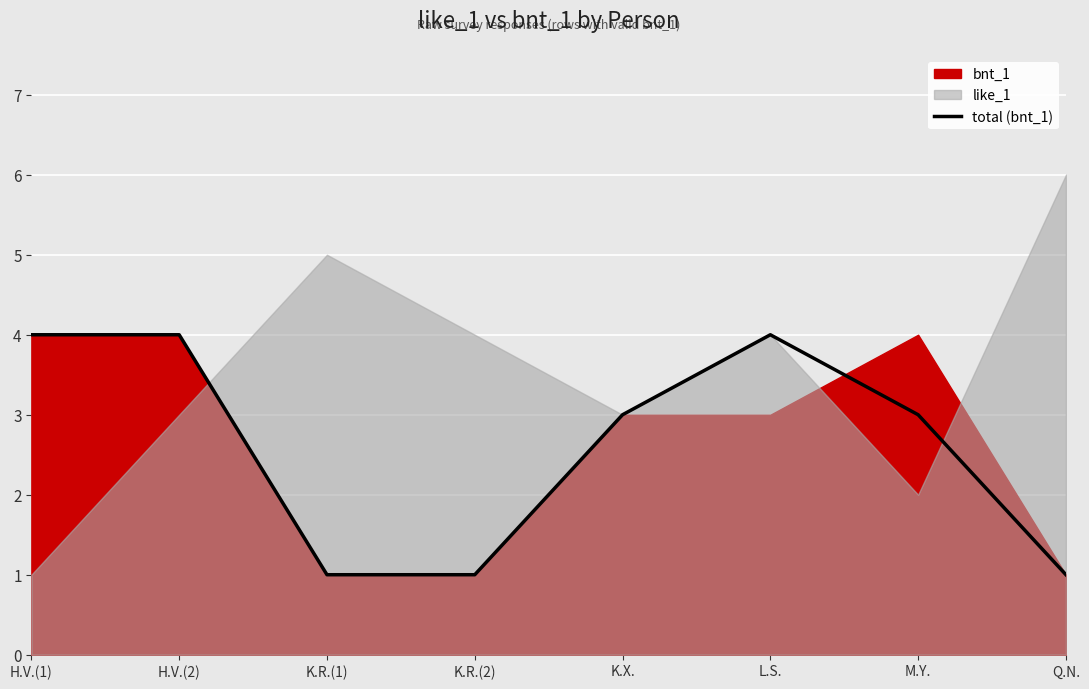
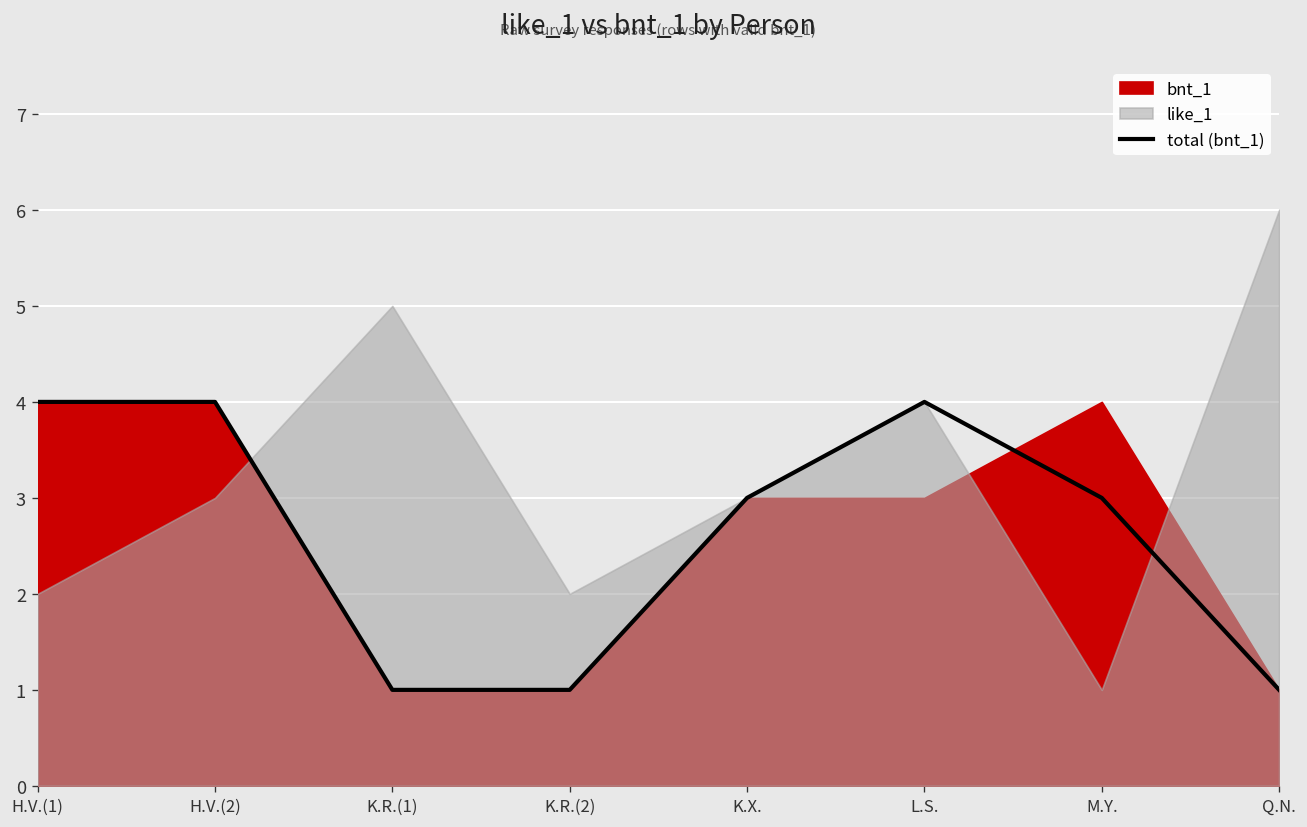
like_1, H.V.(1): 1 -> 2
like_1, K.R.(2): 4 -> 2
like_1, M.Y.: 2 -> 1
